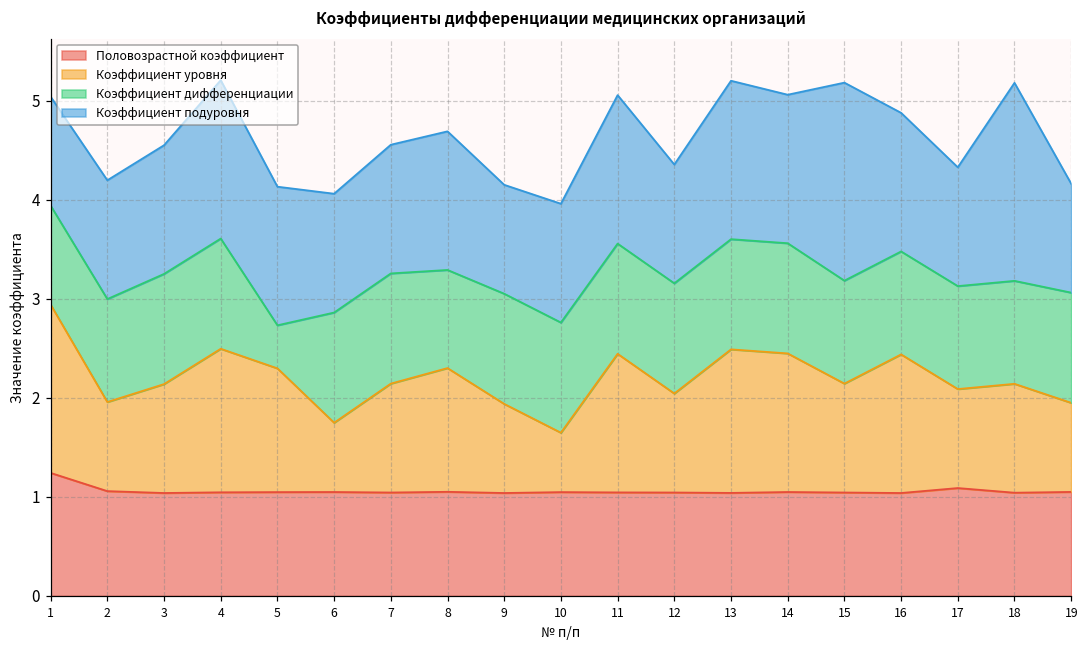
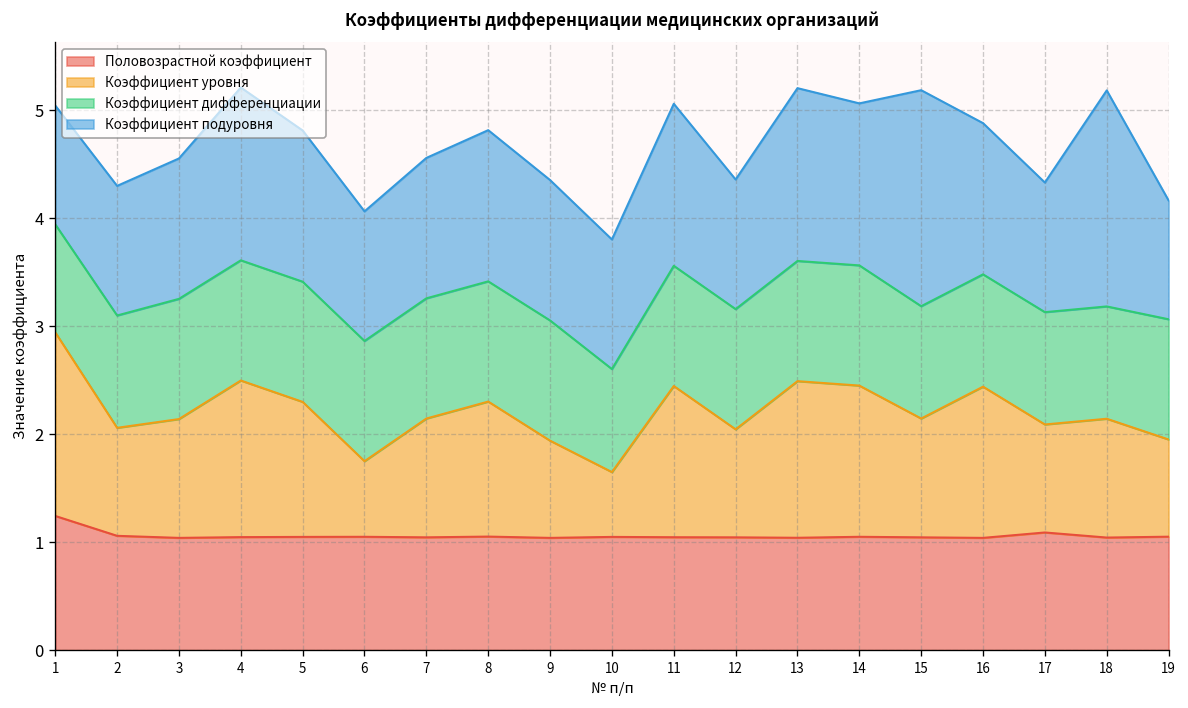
Коэффициент уровня, 2: 0.9 -> 1.0
Коэффициент дифференциации, 5: 0.4 -> 1.1
Коэффициент дифференциации, 8: 1.0 -> 1.1
Коэффициент подуровня, 9: 1.1 -> 1.3
Коэффициент дифференциации, 10: 1.1 -> 1.0
